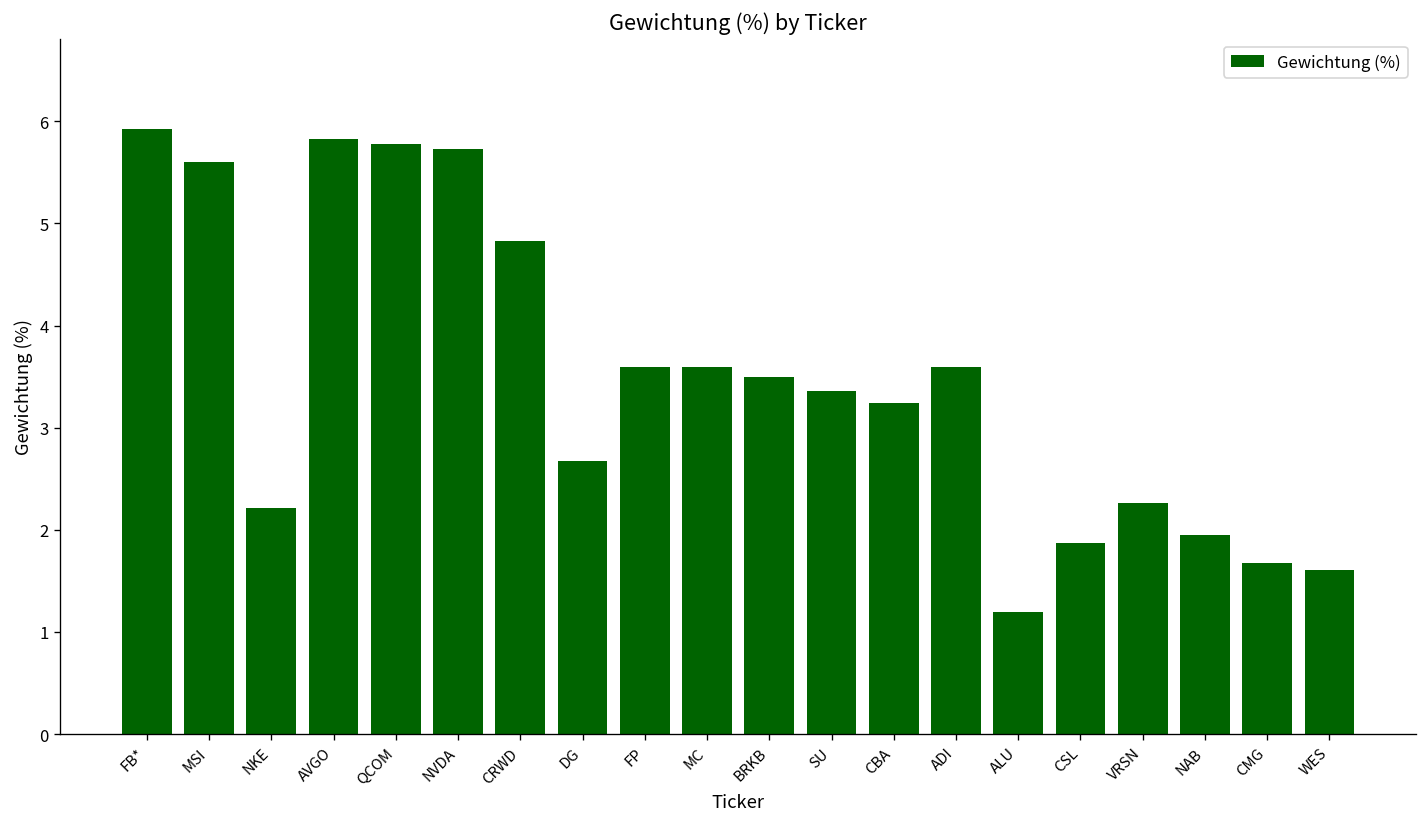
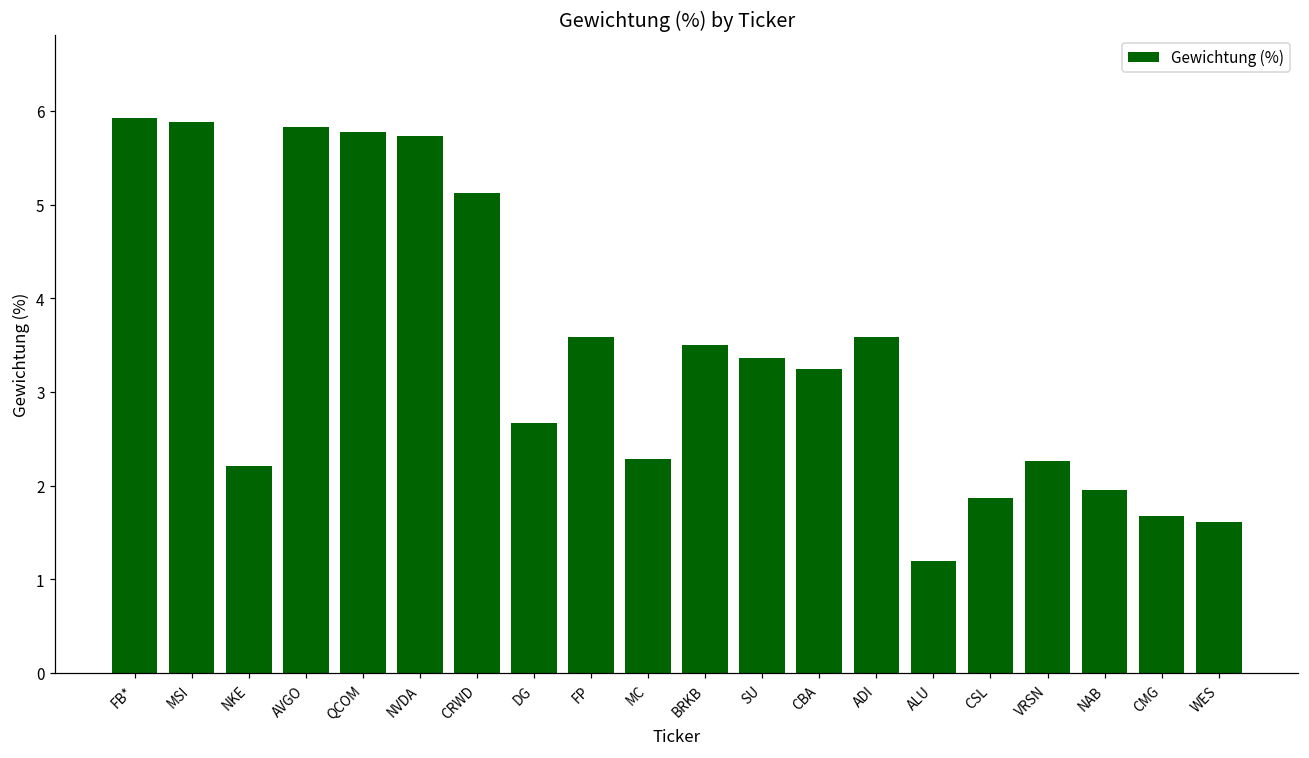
MSI: 5.6 -> 5.9
CRWD: 4.8 -> 5.1
MC: 3.6 -> 2.3
